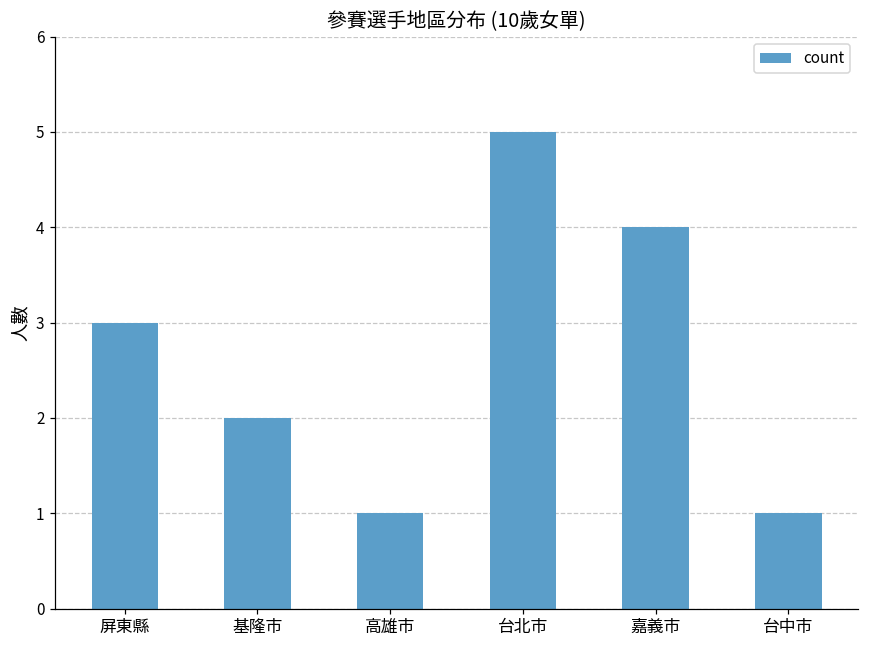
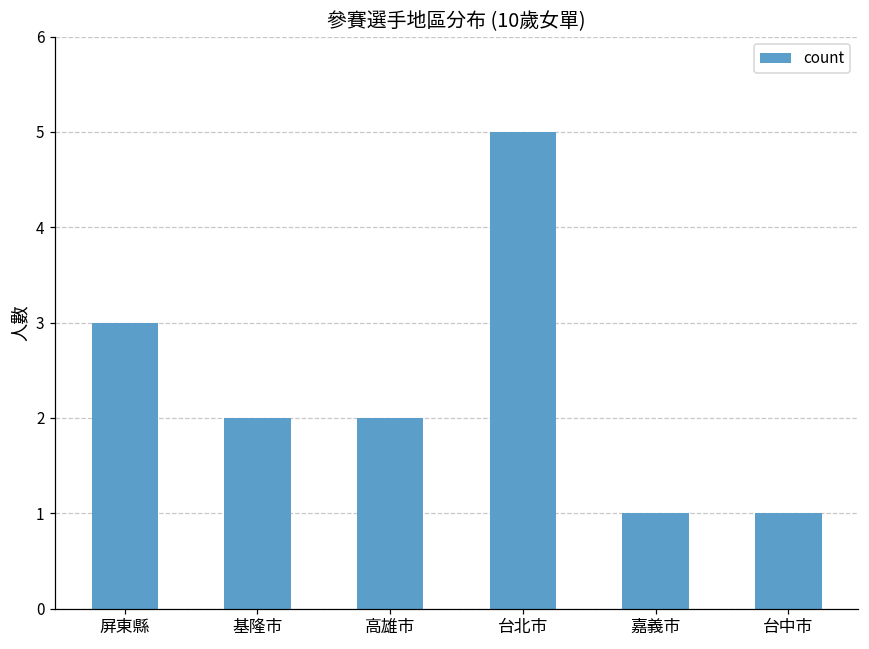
高雄市: 1 -> 2
嘉義市: 4 -> 1
